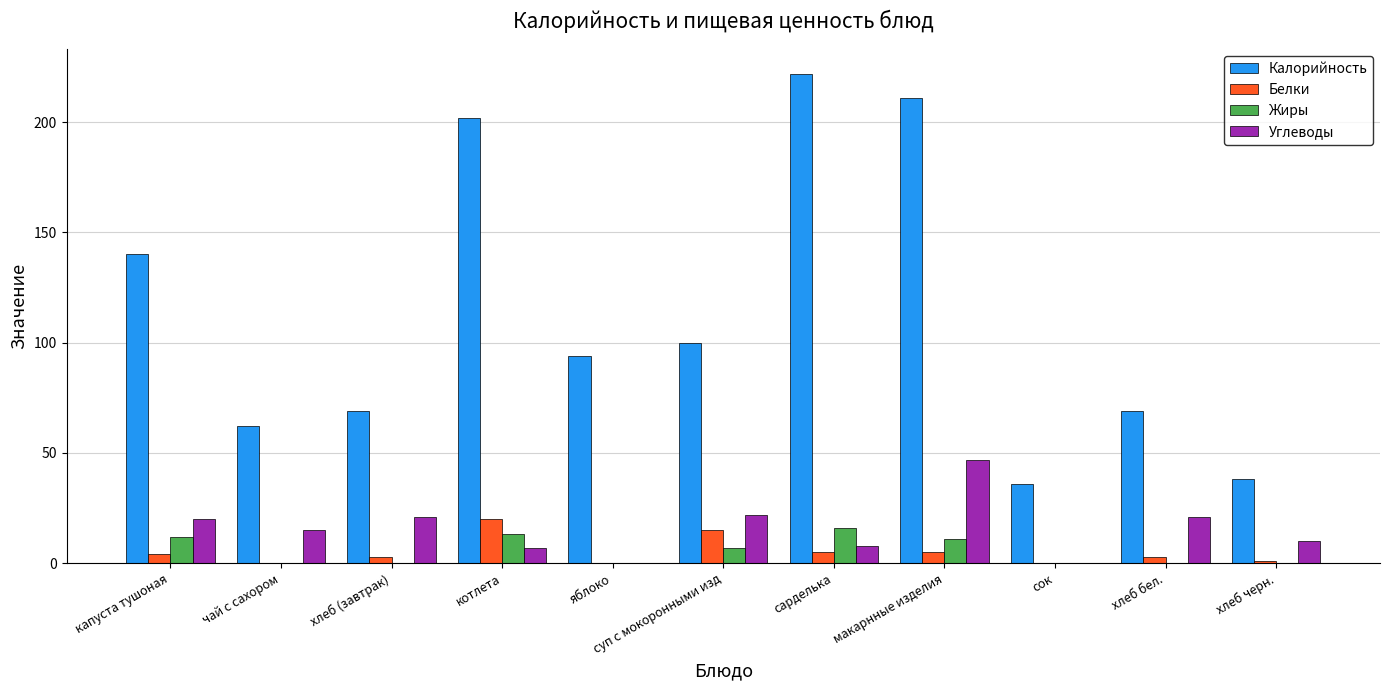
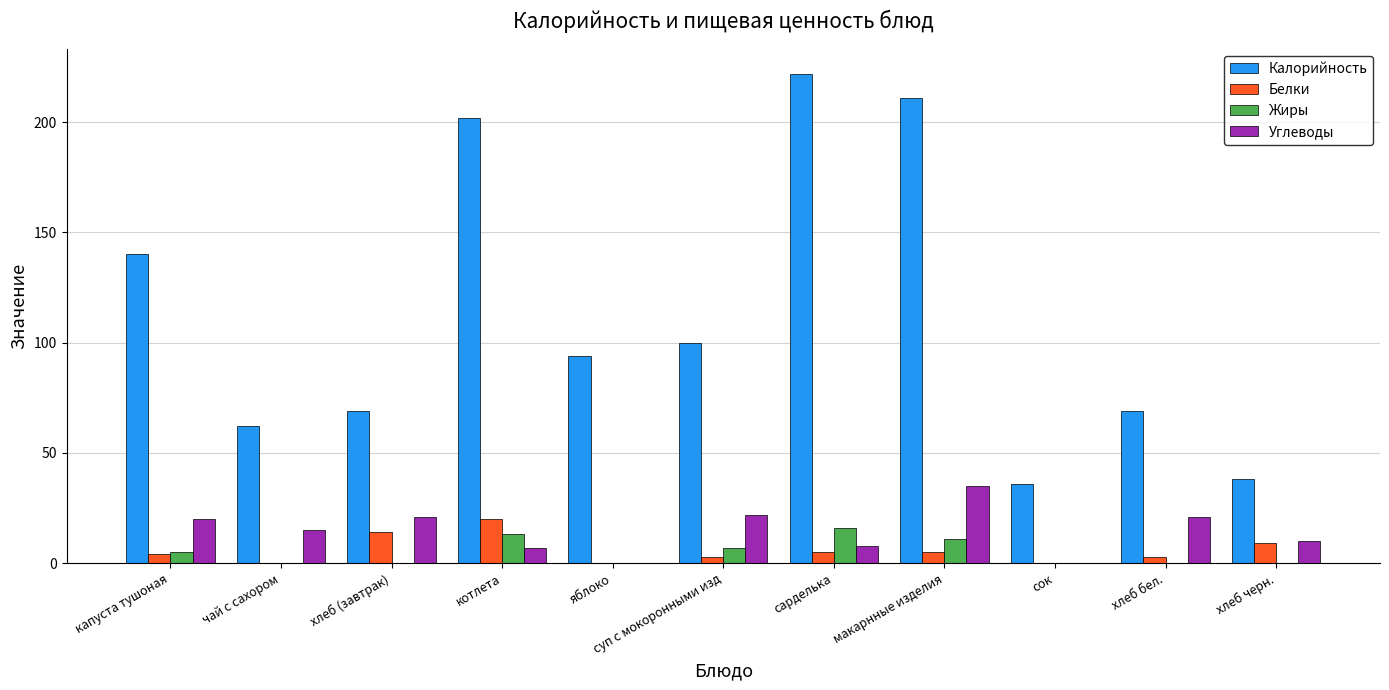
Жиры, капуста тушоная: 12 -> 5
Белки, хлеб (завтрак): 3 -> 14
Белки, суп с мокоронными изд: 15 -> 3
Углеводы, макарнные изделия: 47 -> 35
Белки, хлеб черн.: 1 -> 9
